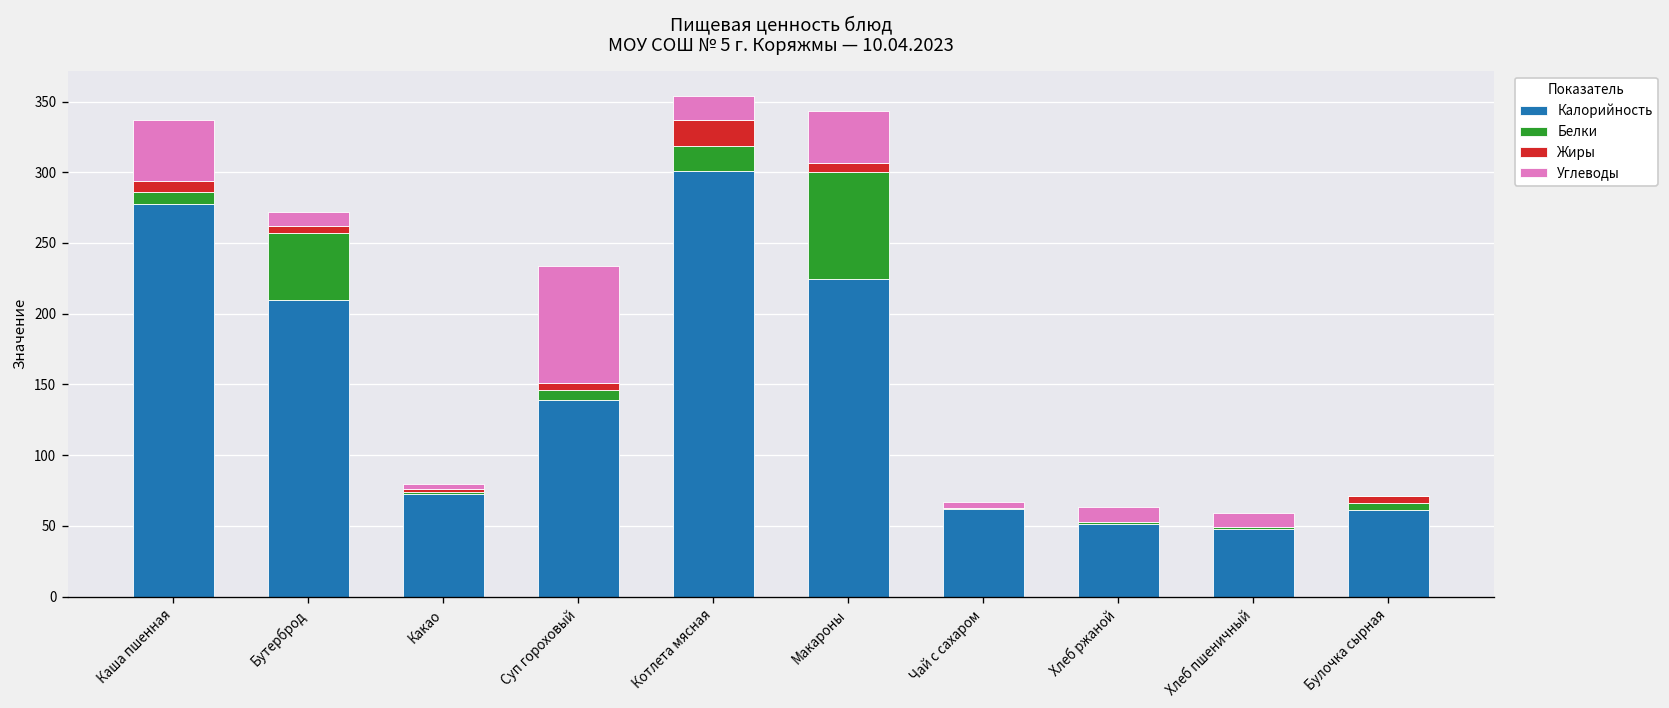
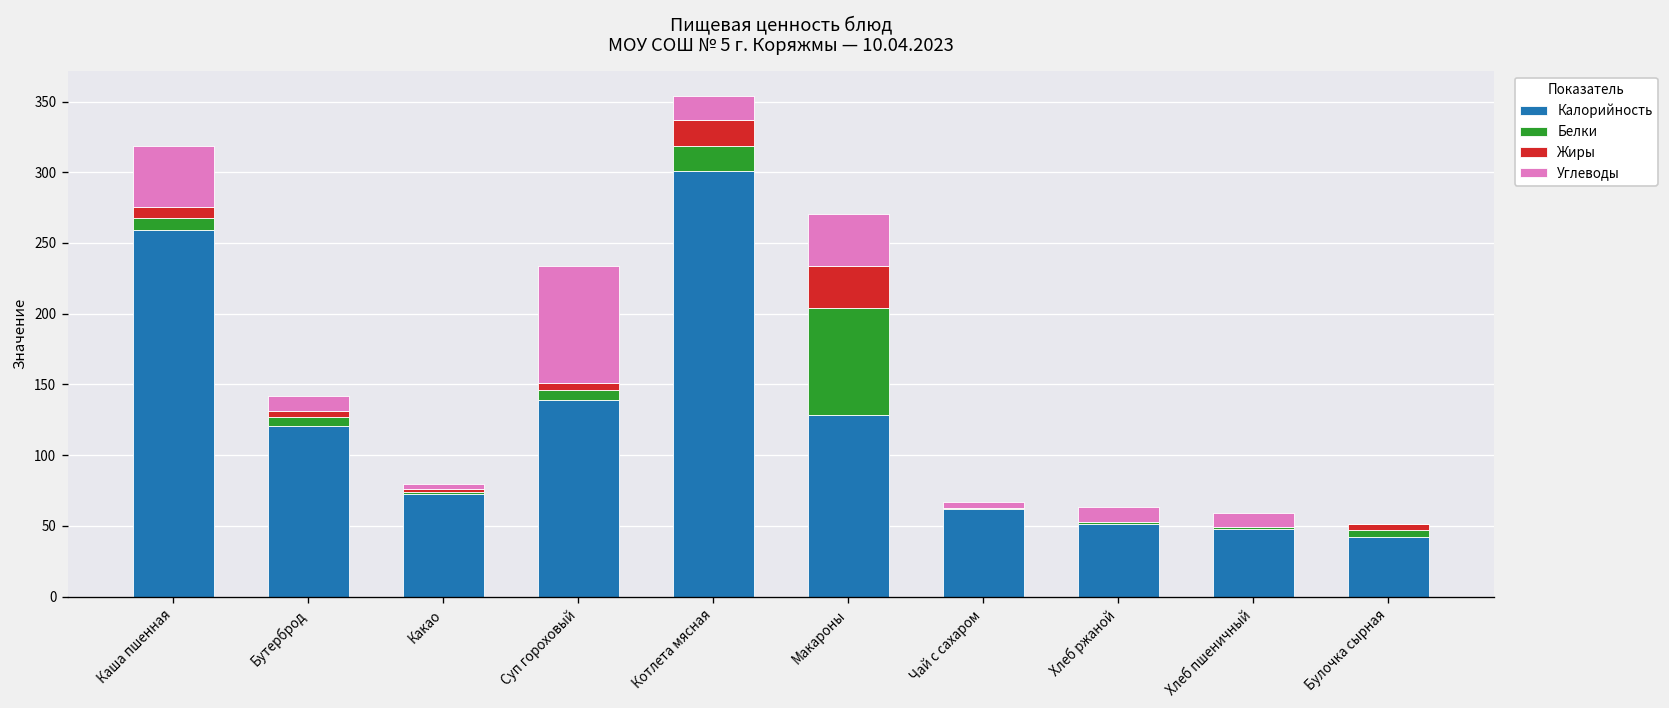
Калорийность, Каша пшенная: 278 -> 259
Калорийность, Бутерброд: 210 -> 121
Белки, Бутерброд: 48 -> 6
Калорийность, Макароны: 225 -> 128
Жиры, Макароны: 6 -> 30
Калорийность, Булочка сырная: 61 -> 42
